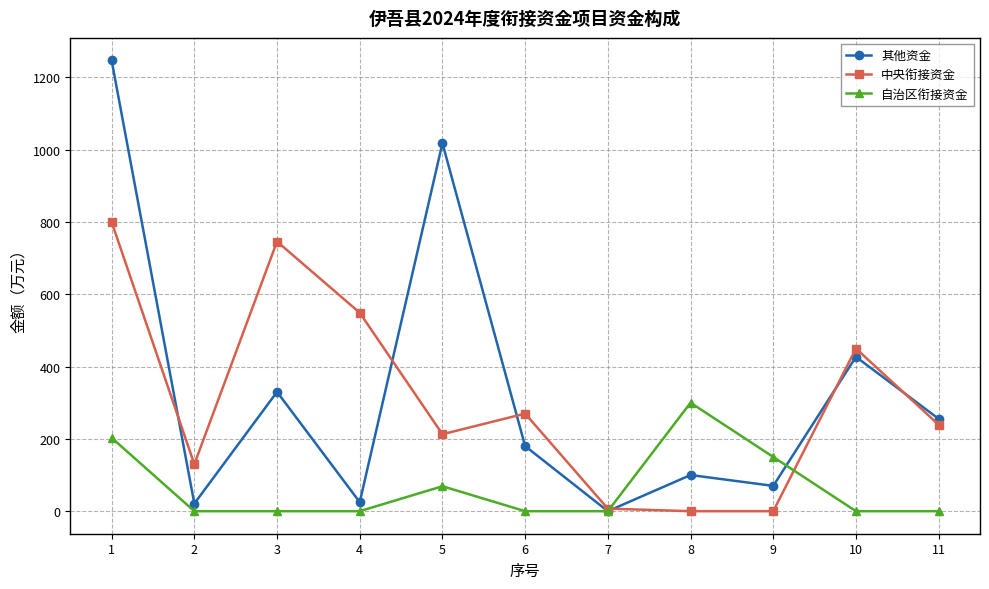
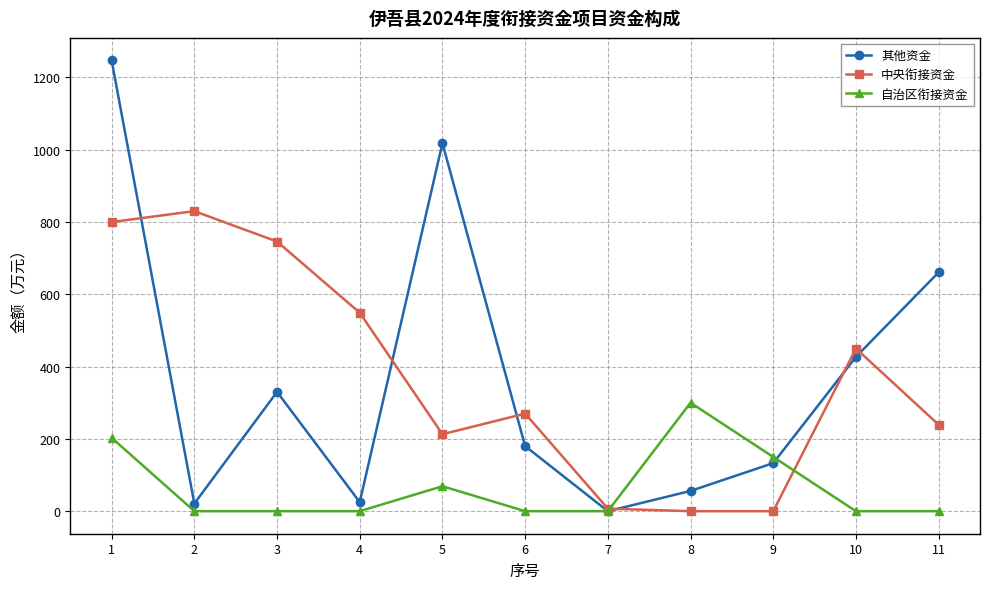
中央衔接资金, 2: 130 -> 830
其他资金, 8: 100 -> 60
其他资金, 9: 70 -> 130
其他资金, 11: 260 -> 660
